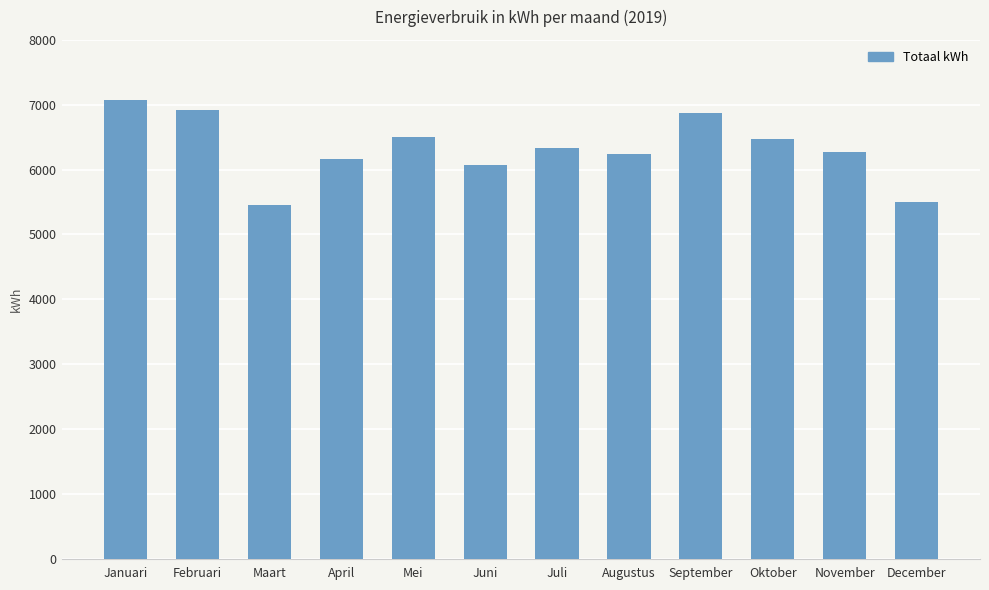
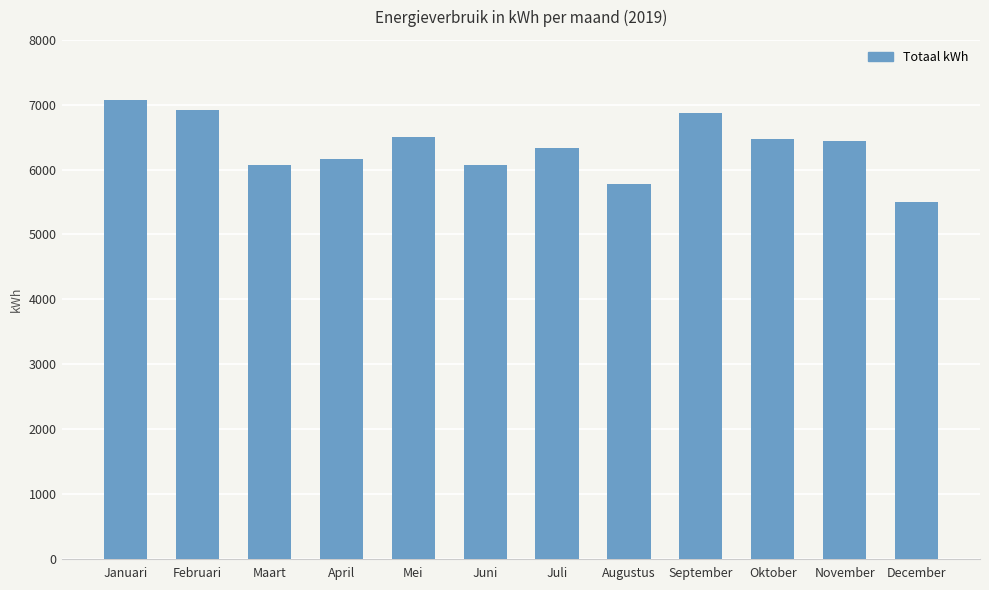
Maart: 5500 -> 6100
Augustus: 6200 -> 5800
November: 6300 -> 6400
